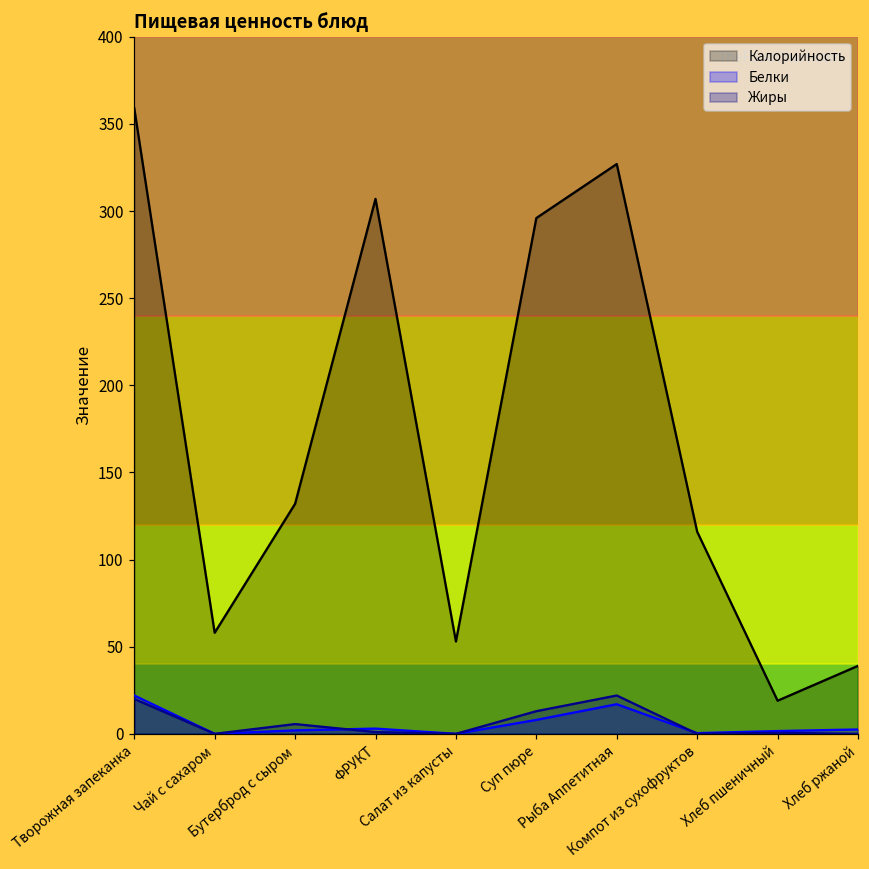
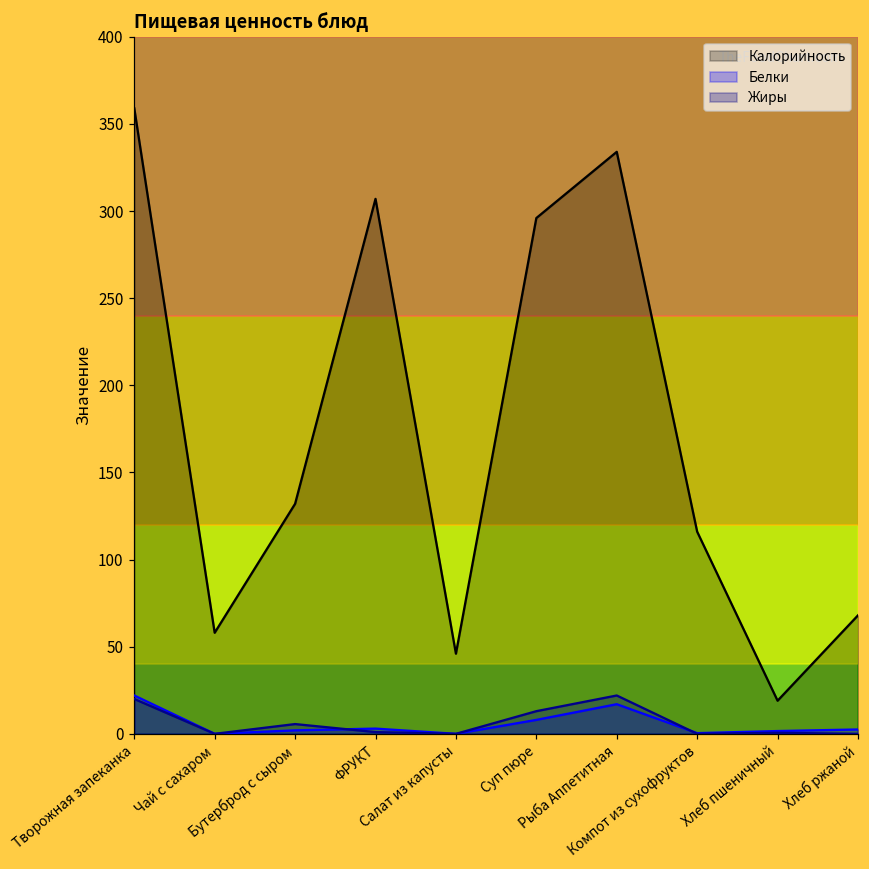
Калорийность, Салат из капусты: 53 -> 46
Калорийность, Рыба Аппетитная: 327 -> 334
Калорийность, Хлеб ржаной: 39 -> 68
